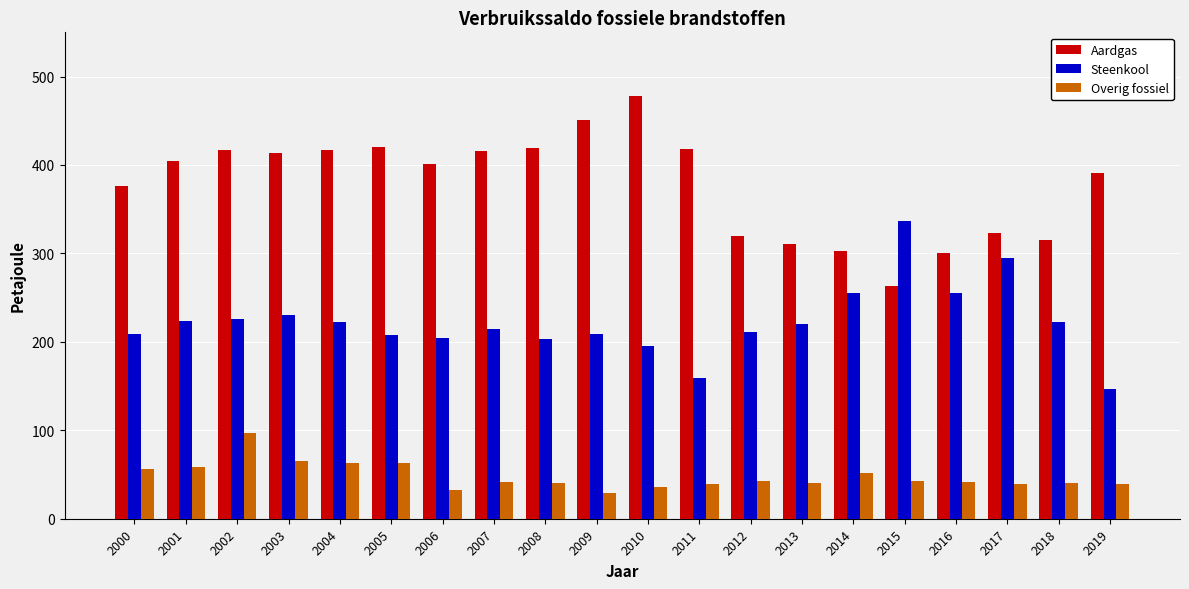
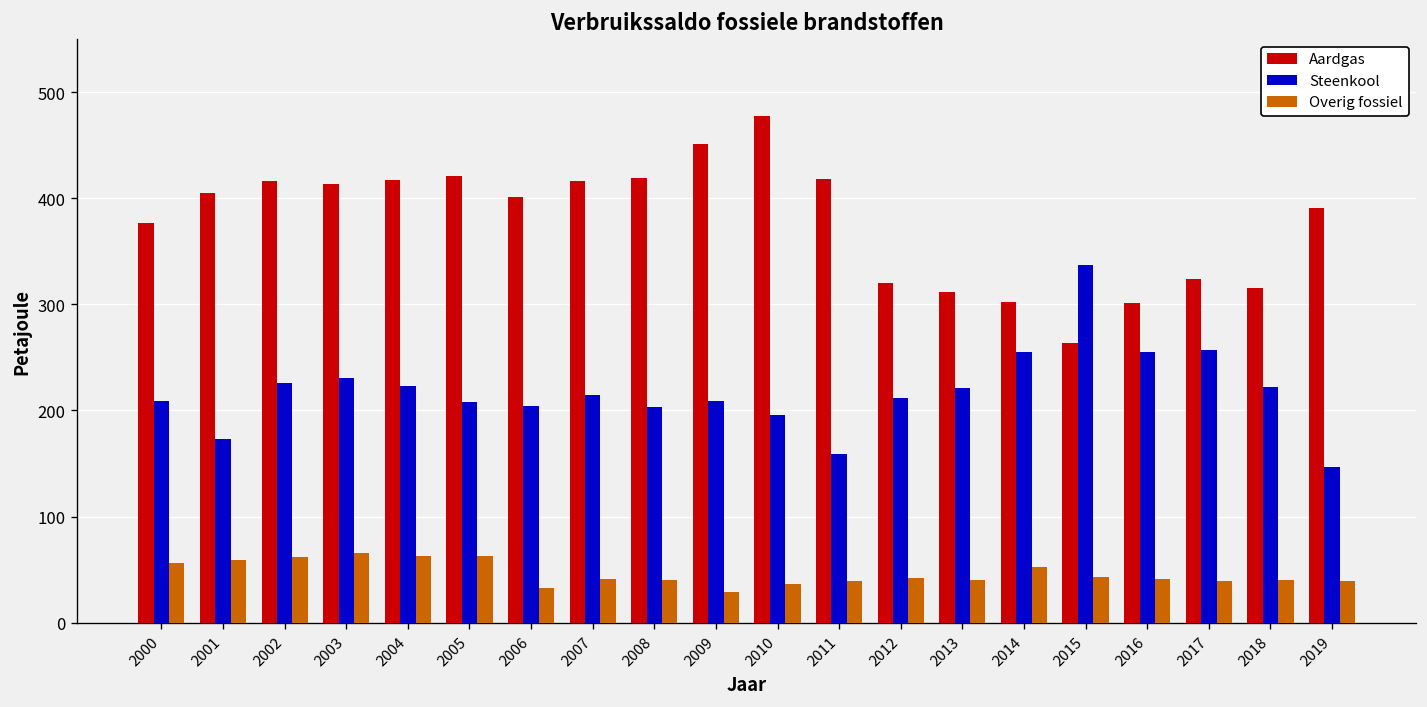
Steenkool, 2001: 220 -> 170
Overig fossiel, 2002: 100 -> 60
Steenkool, 2017: 290 -> 260
